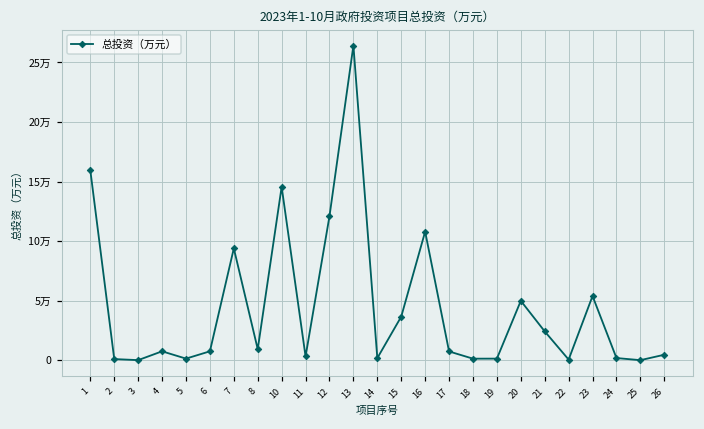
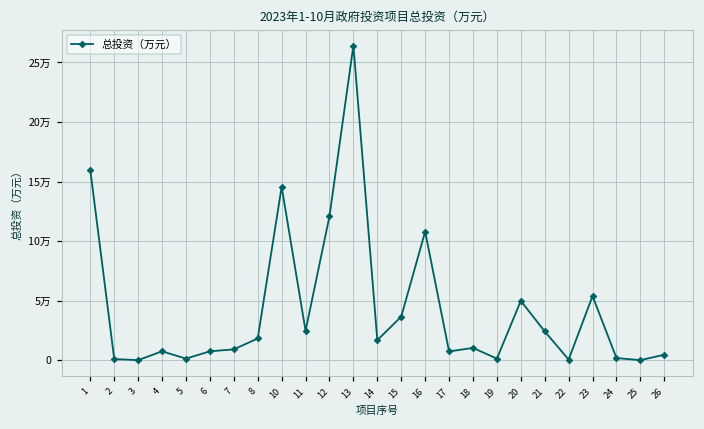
7: 9.4万 -> 0.9万
8: 0.9万 -> 1.8万
11: 0.3万 -> 2.5万
14: 0.2万 -> 1.7万
18: 0.1万 -> 1.1万
